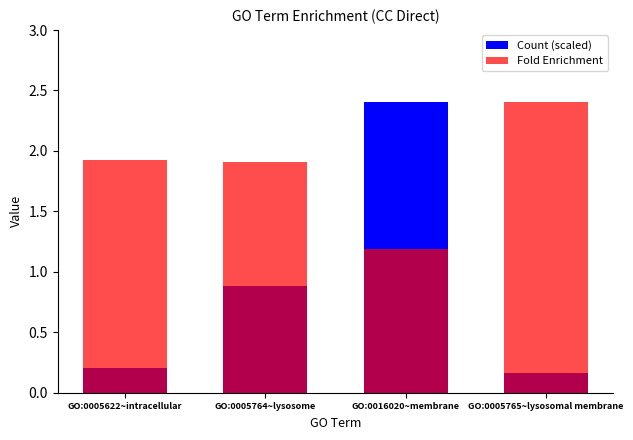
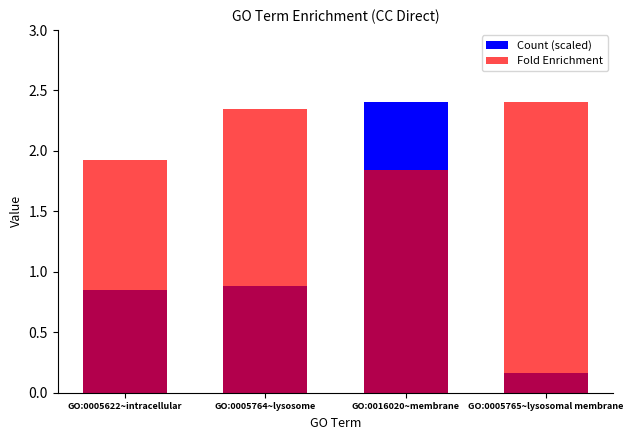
Count (scaled), GO:0005622~intracellular: 0.20 -> 0.85
Fold Enrichment, GO:0005764~lysosome: 1.91 -> 2.35
Fold Enrichment, GO:0016020~membrane: 1.19 -> 1.84
